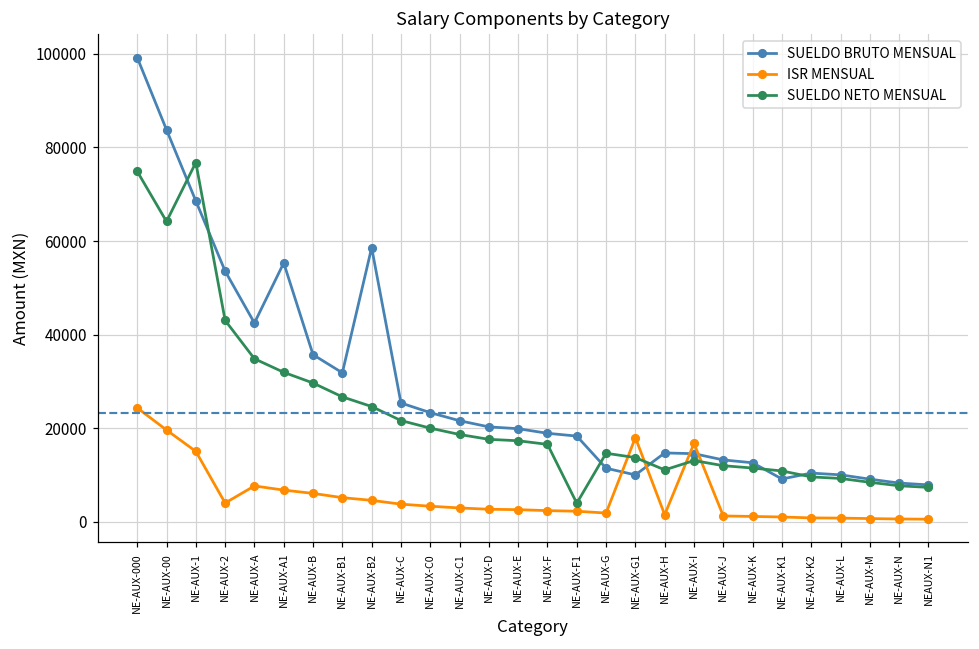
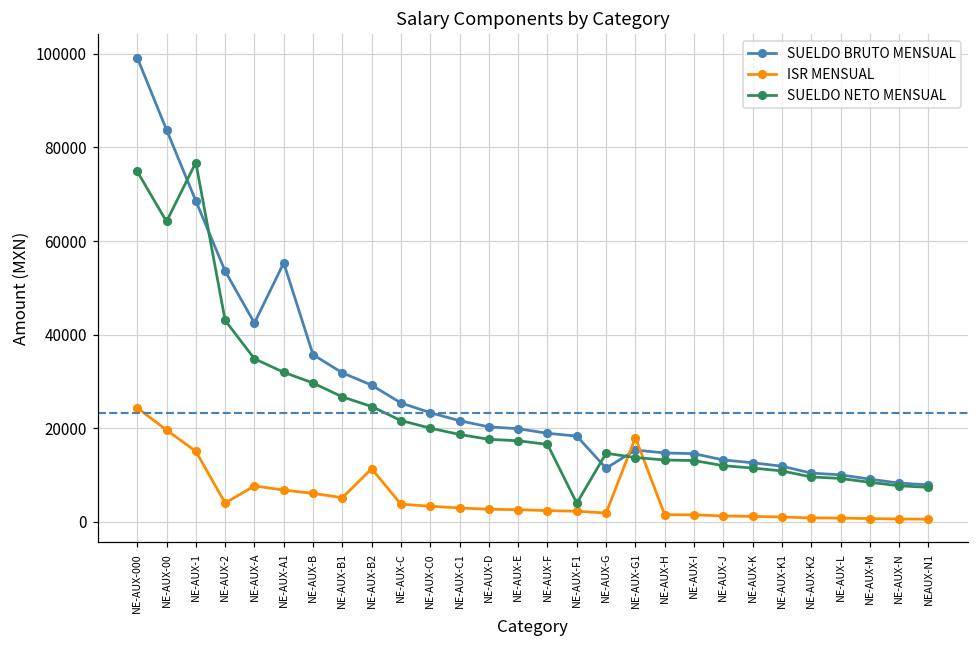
SUELDO BRUTO MENSUAL, NE-AUX-B2: 59000 -> 29000
ISR MENSUAL, NE-AUX-B2: 5000 -> 11000
SUELDO BRUTO MENSUAL, NE-AUX-G1: 10000 -> 15000
SUELDO NETO MENSUAL, NE-AUX-H: 11000 -> 13000
ISR MENSUAL, NE-AUX-I: 17000 -> 1000
SUELDO BRUTO MENSUAL, NE-AUX-K1: 9000 -> 12000
